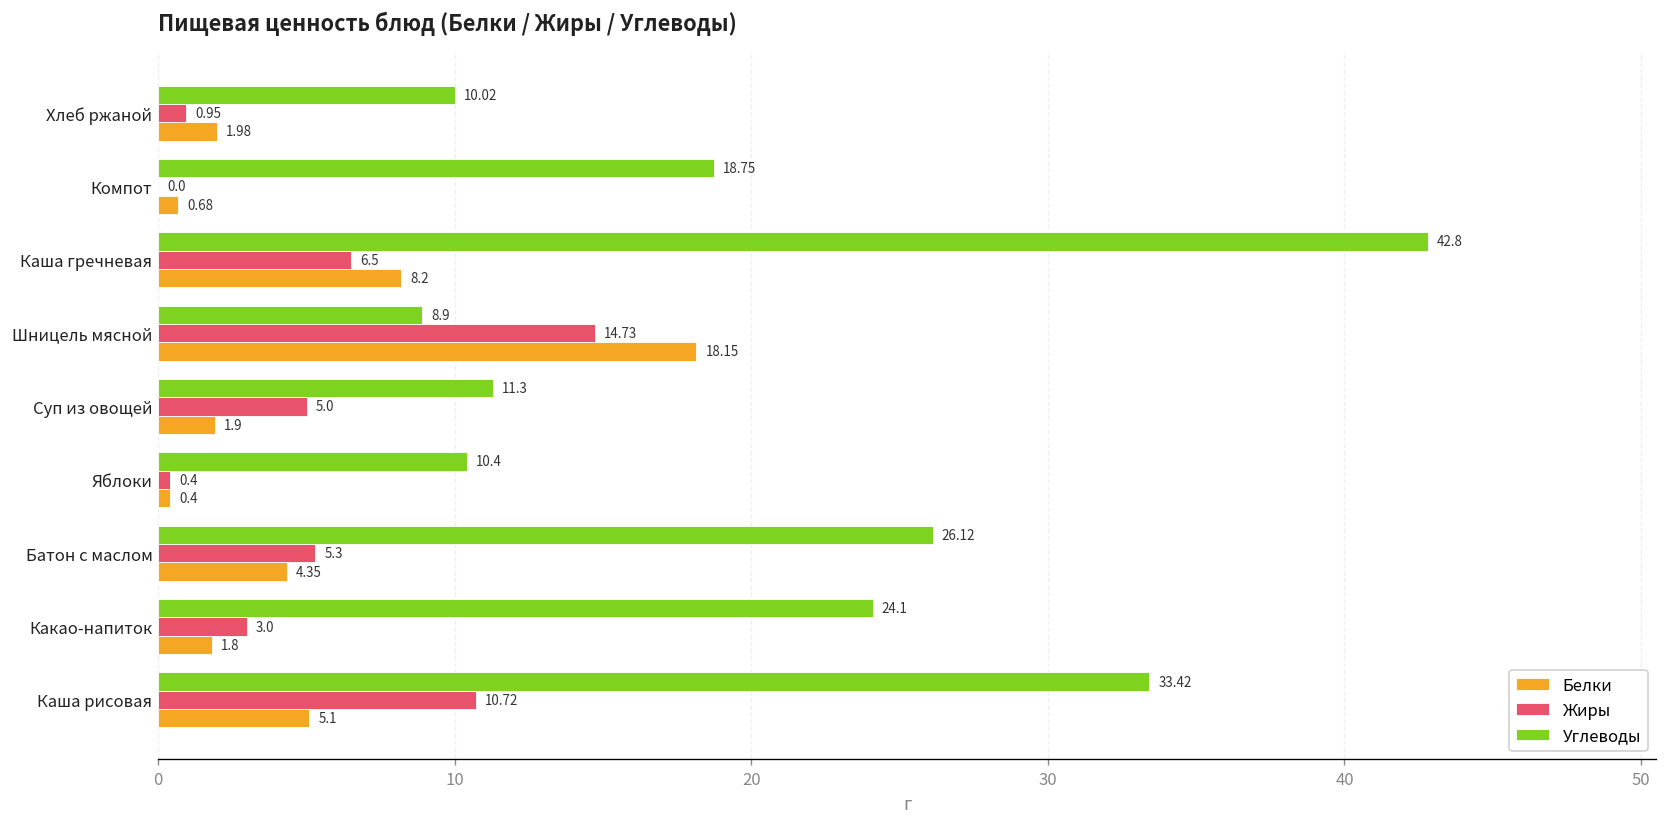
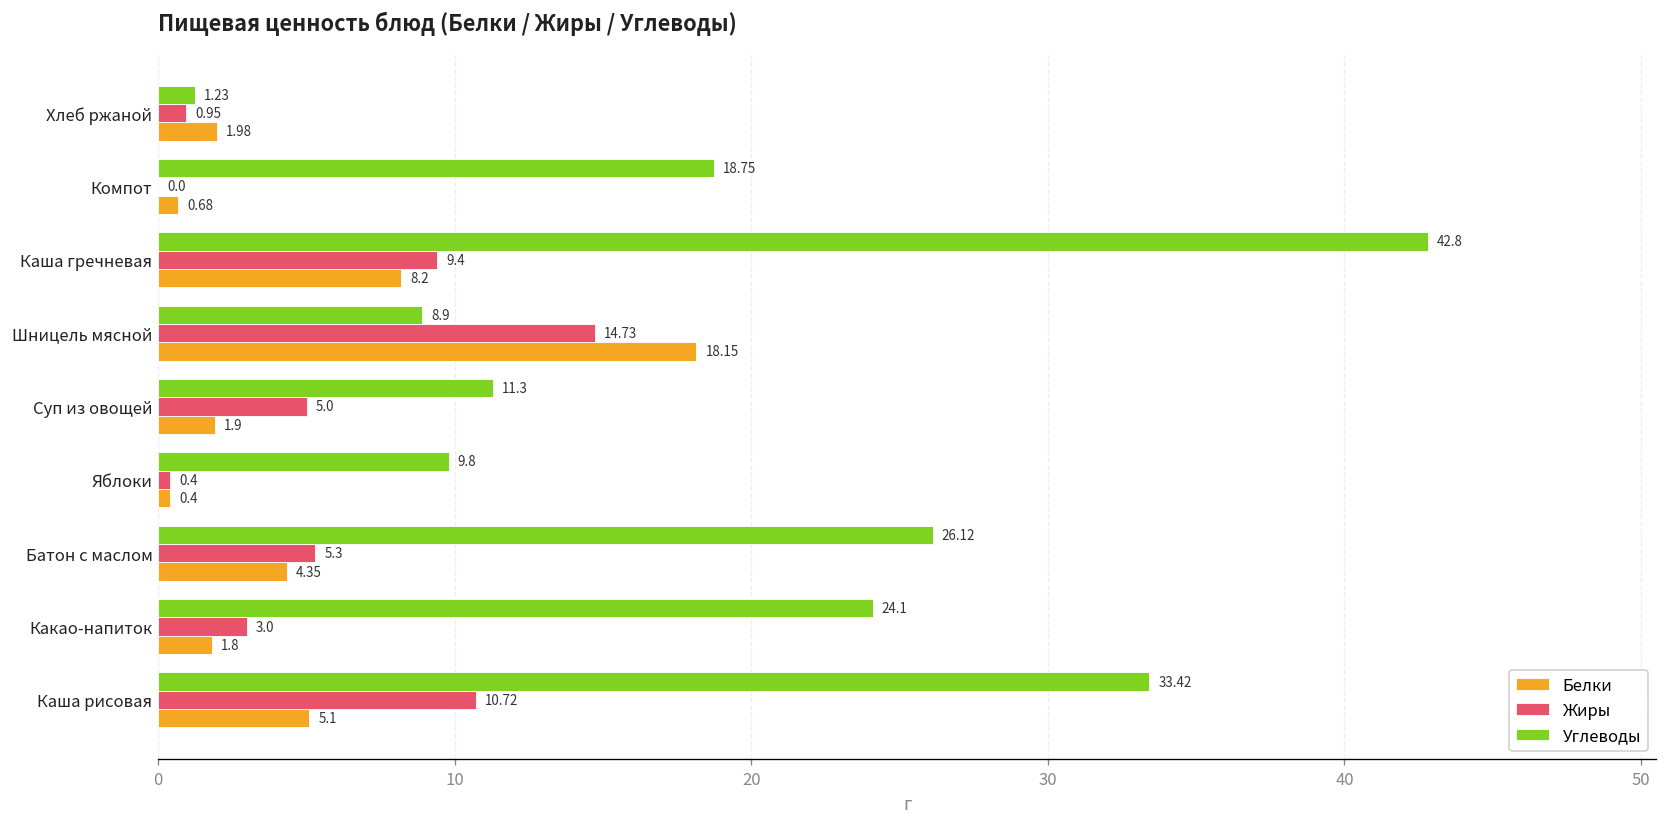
Углеводы, Хлеб ржаной: 10.02 -> 1.23
Жиры, Каша гречневая: 6.5 -> 9.4
Углеводы, Яблоки: 10.4 -> 9.8
